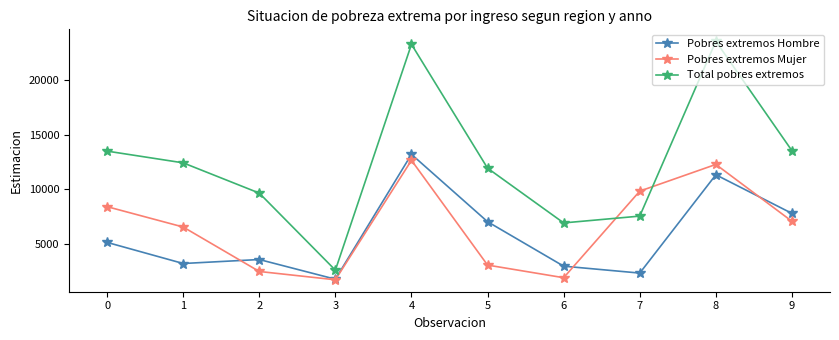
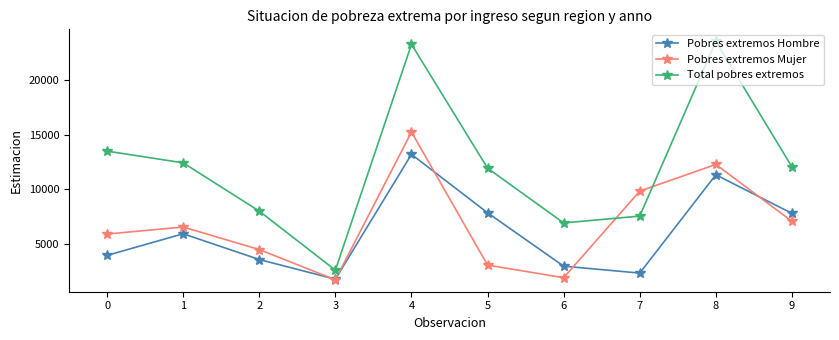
Pobres extremos Hombre, 0: 5100 -> 3900
Pobres extremos Mujer, 0: 8400 -> 5900
Pobres extremos Hombre, 1: 3200 -> 5900
Pobres extremos Mujer, 2: 2400 -> 4400
Total pobres extremos, 2: 9600 -> 8000
Pobres extremos Mujer, 4: 12700 -> 15300
Pobres extremos Hombre, 5: 7000 -> 7800
Total pobres extremos, 9: 13500 -> 12000
